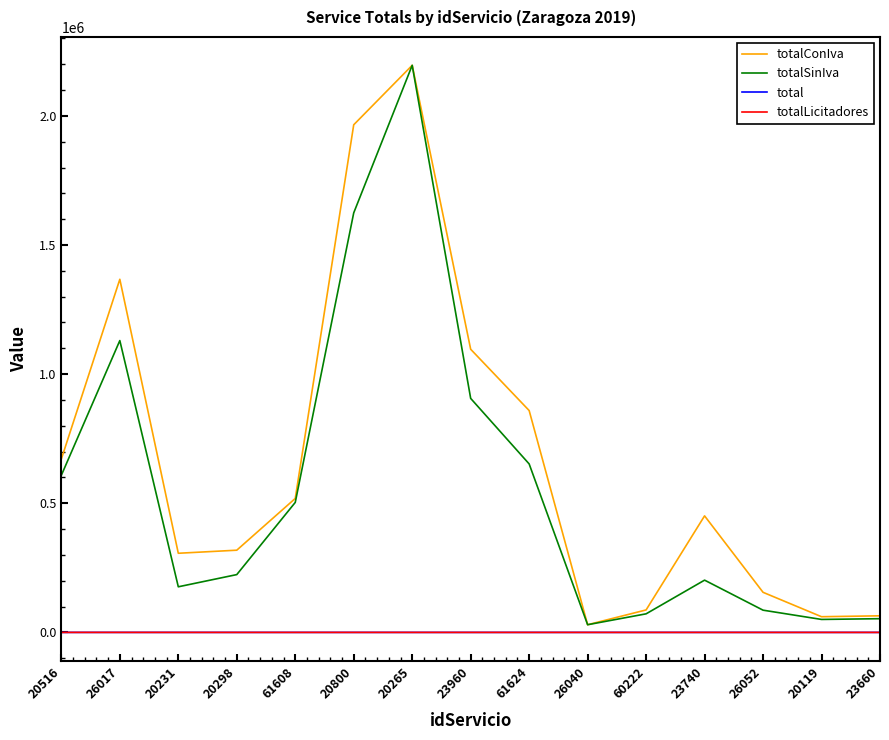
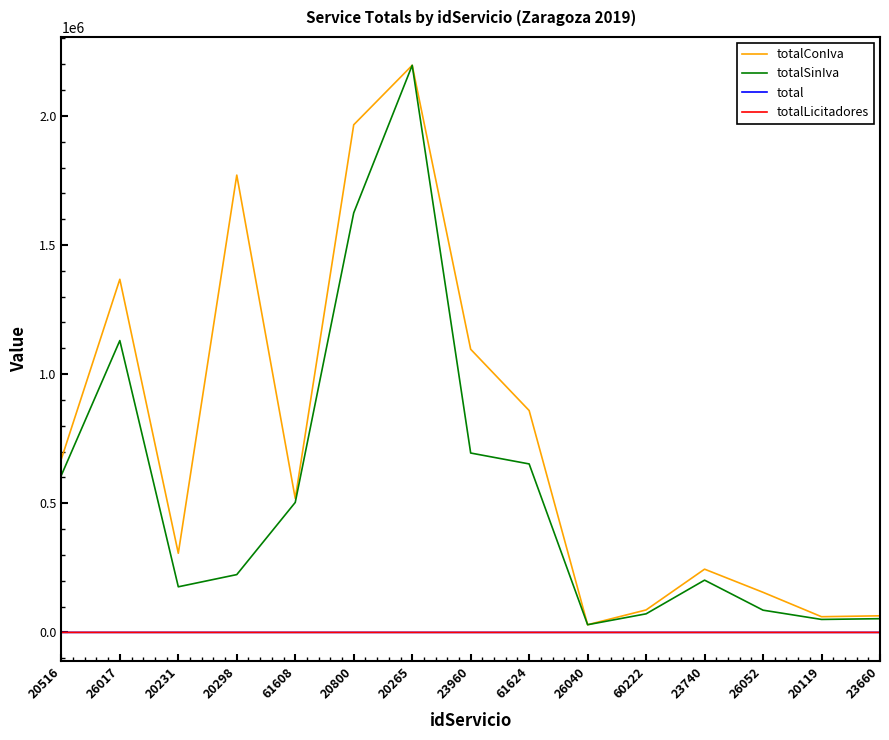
totalConIva, 20298: 320000 -> 1770000
totalSinIva, 23960: 910000 -> 690000
totalConIva, 23740: 450000 -> 240000
